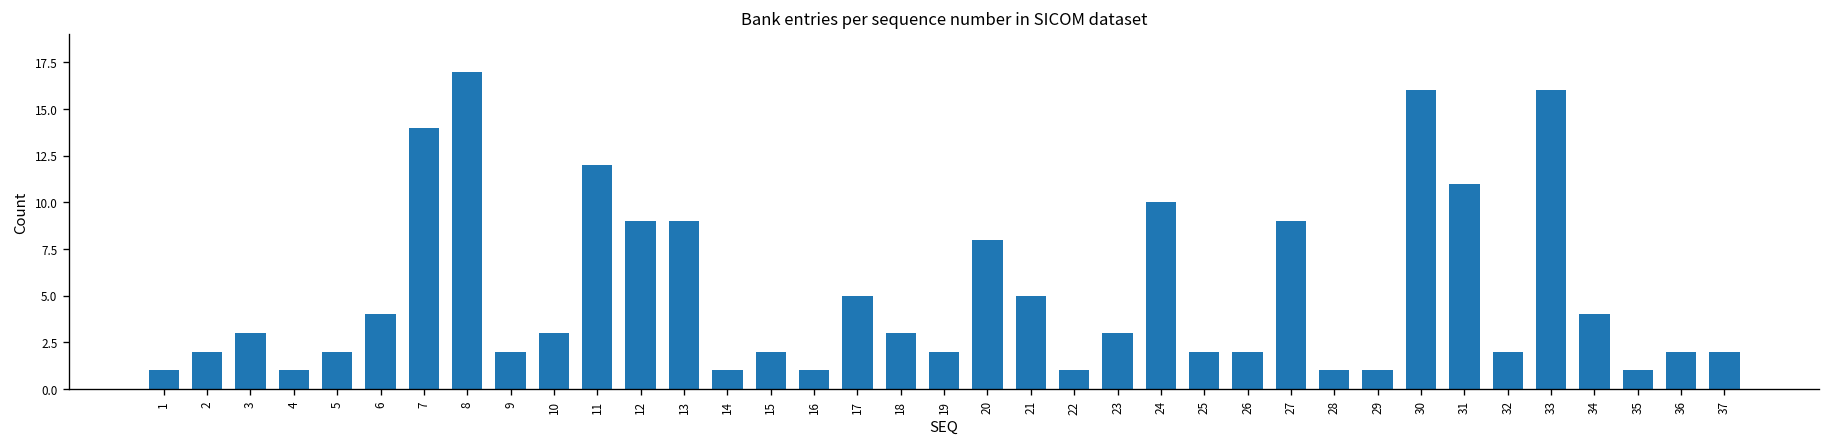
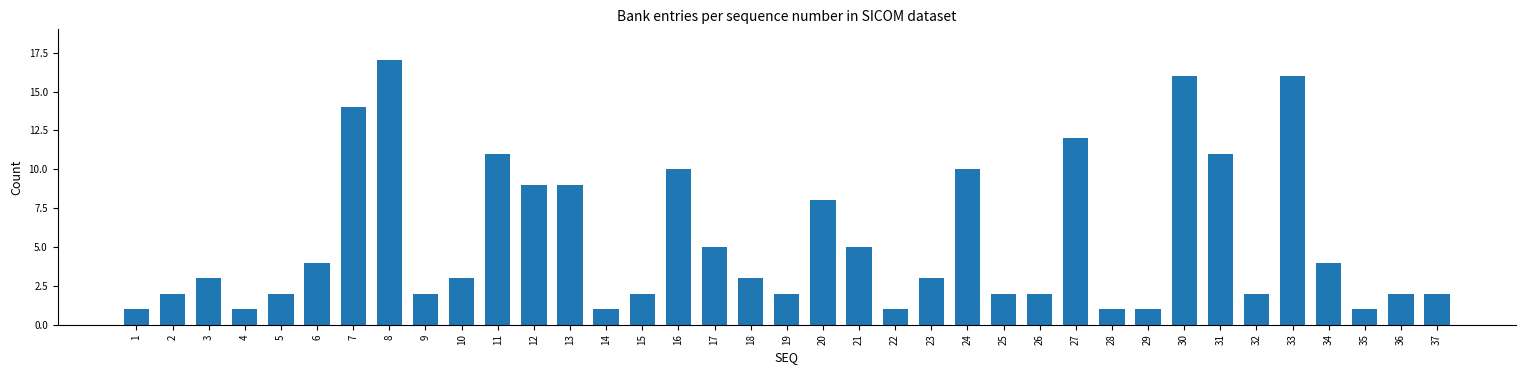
11: 12 -> 11
16: 1 -> 10
27: 9 -> 12
